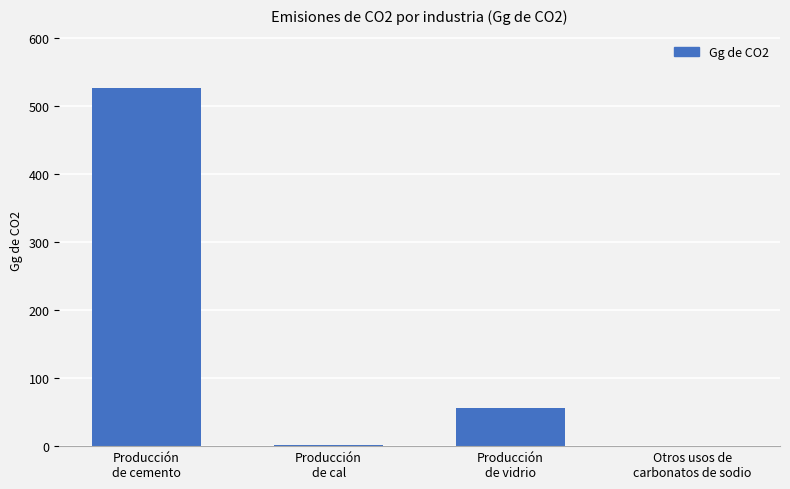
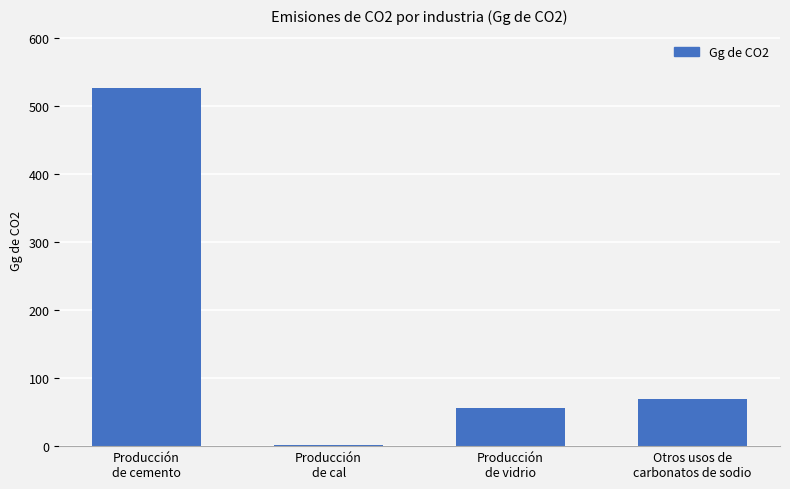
Otros usos de carbonatos de sodio: 0 -> 70
